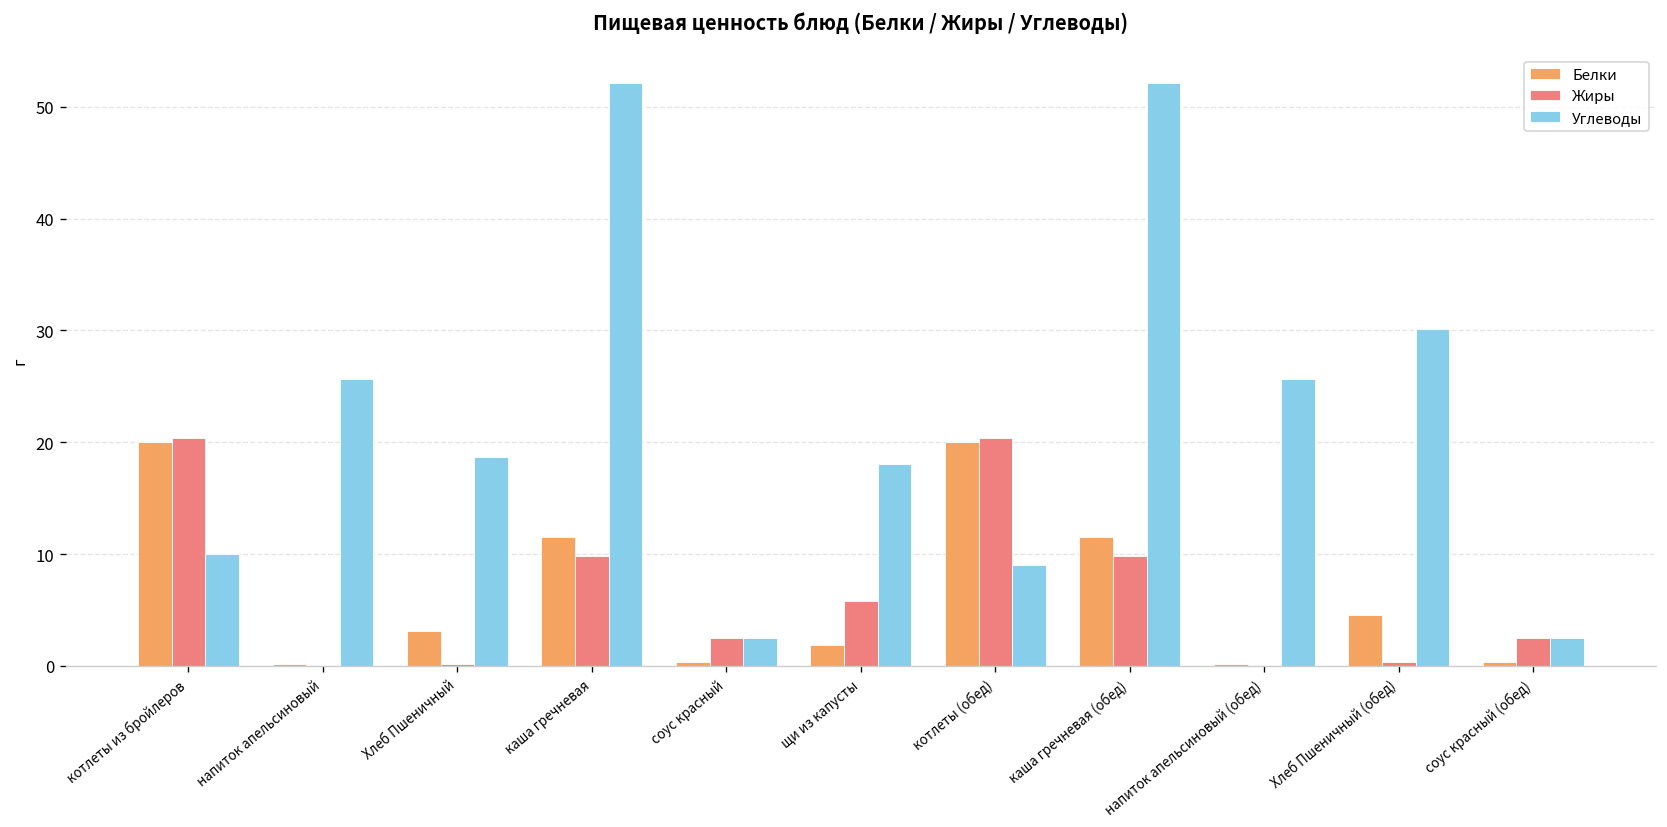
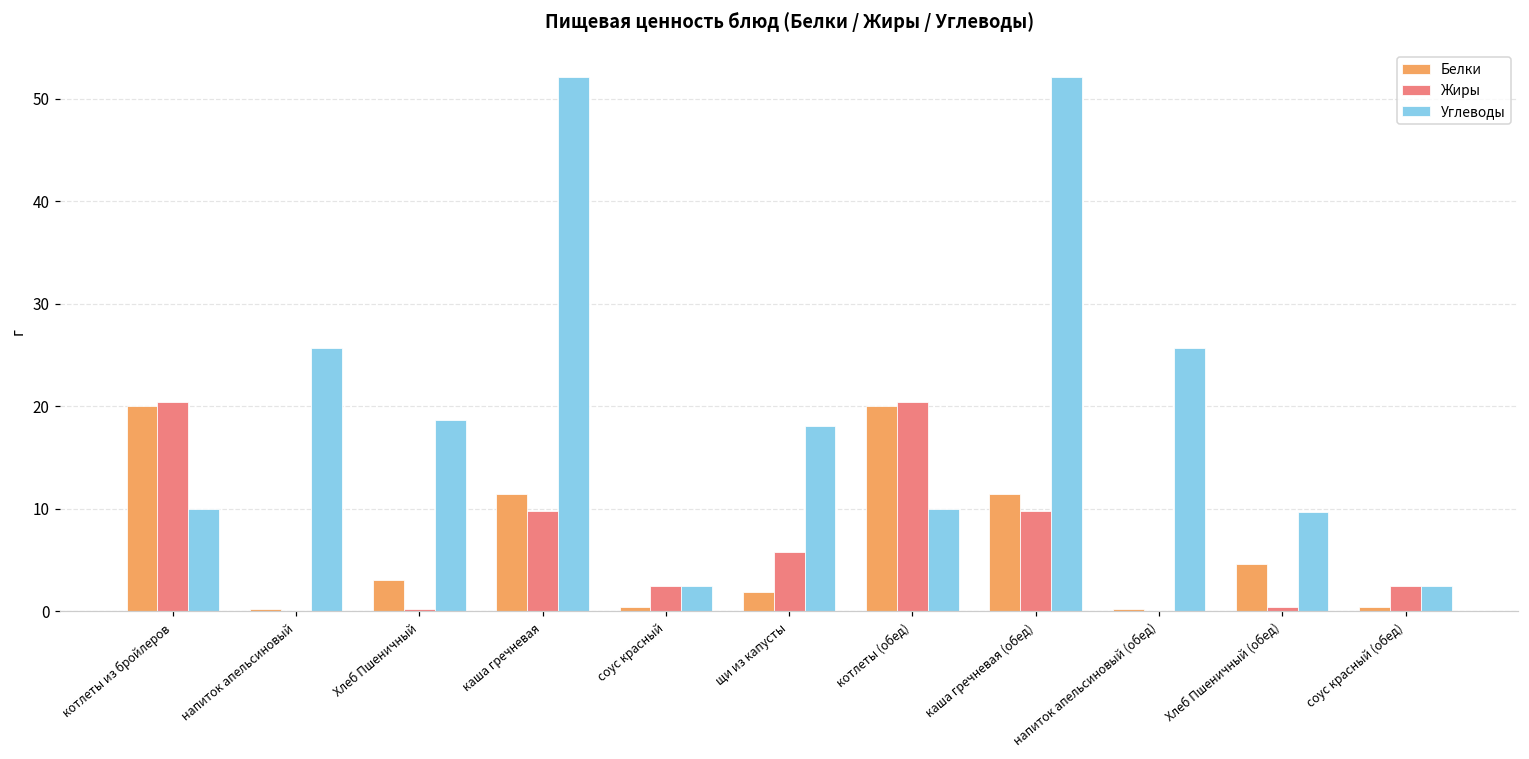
Углеводы, котлеты (обед): 9 -> 10
Углеводы, Хлеб Пшеничный (обед): 30 -> 10
